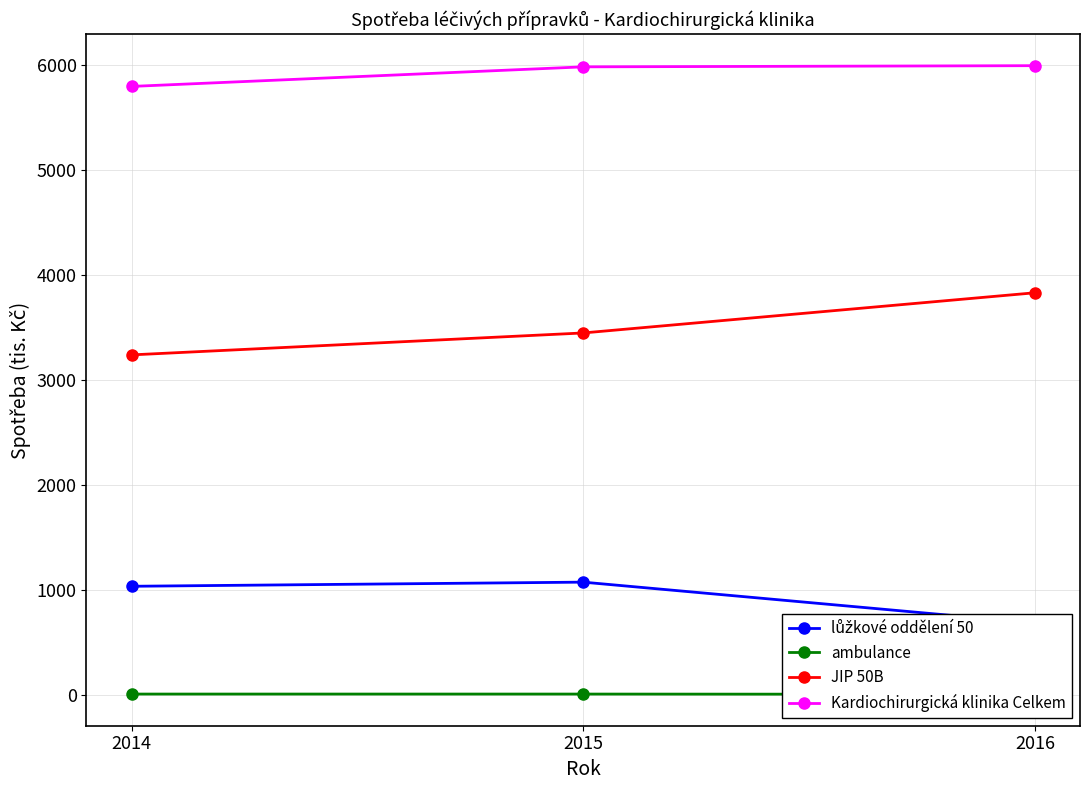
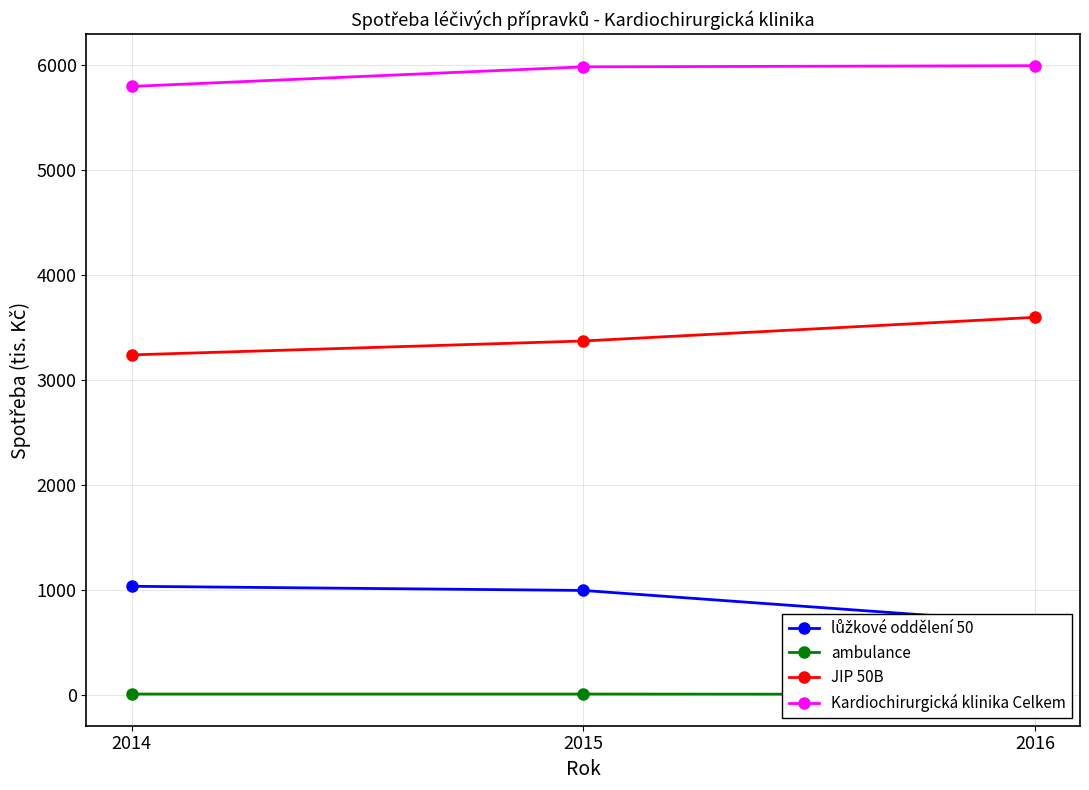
lůžkové oddělení 50, 2015: 1070 -> 990
JIP 50B, 2015: 3450 -> 3370
JIP 50B, 2016: 3830 -> 3600
